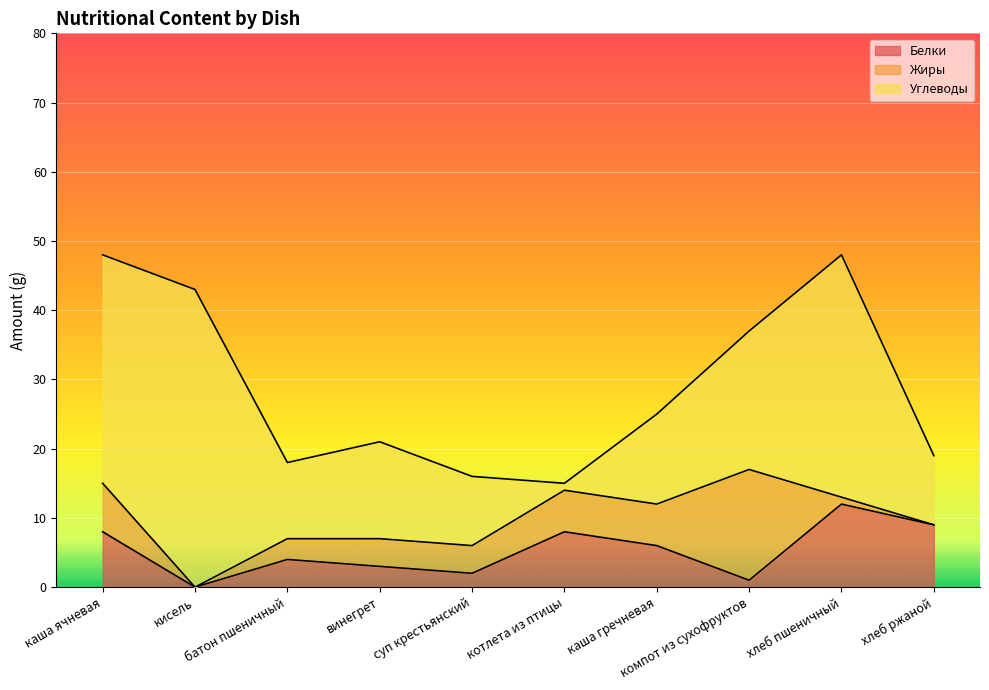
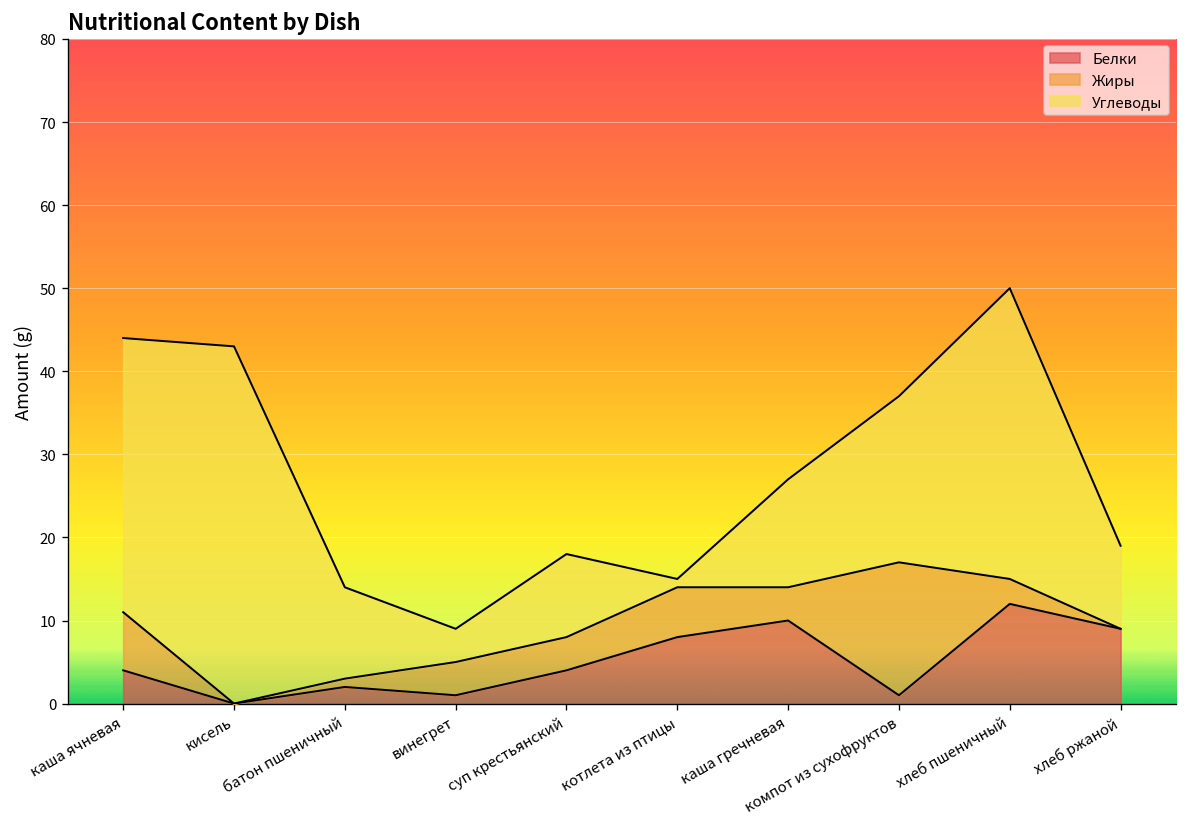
Белки, каша ячневая: 8 -> 4
Белки, батон пшеничный: 4 -> 2
Жиры, батон пшеничный: 3 -> 1
Белки, винегрет: 3 -> 1
Углеводы, винегрет: 14 -> 4
Белки, суп крестьянский: 2 -> 4
Белки, каша гречневая: 6 -> 10
Жиры, каша гречневая: 6 -> 4
Жиры, хлеб пшеничный: 1 -> 3
